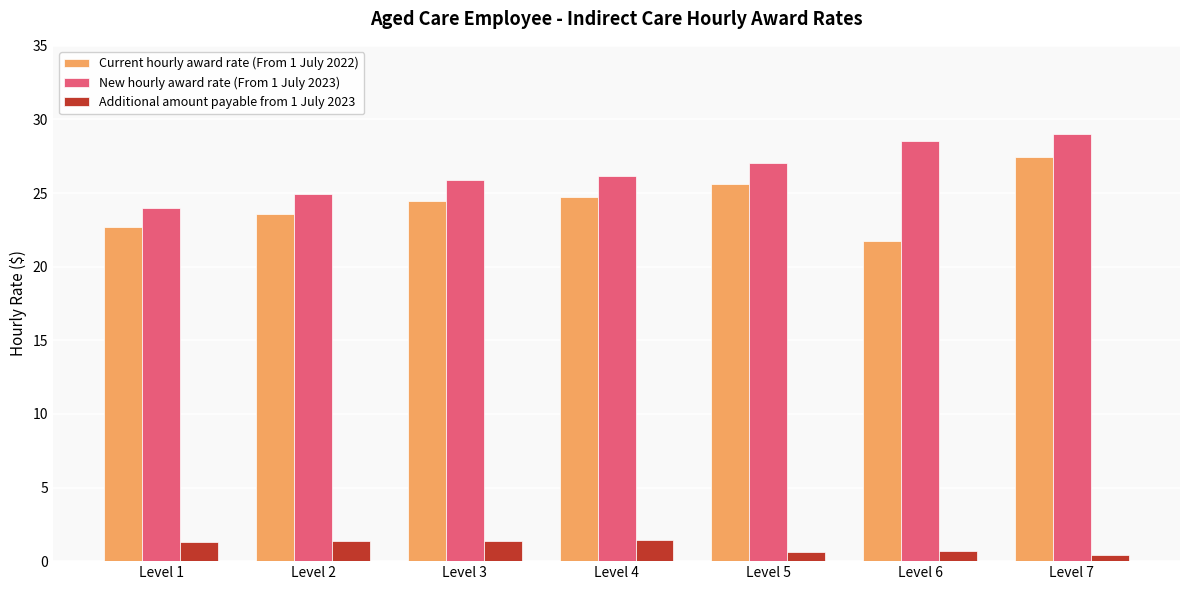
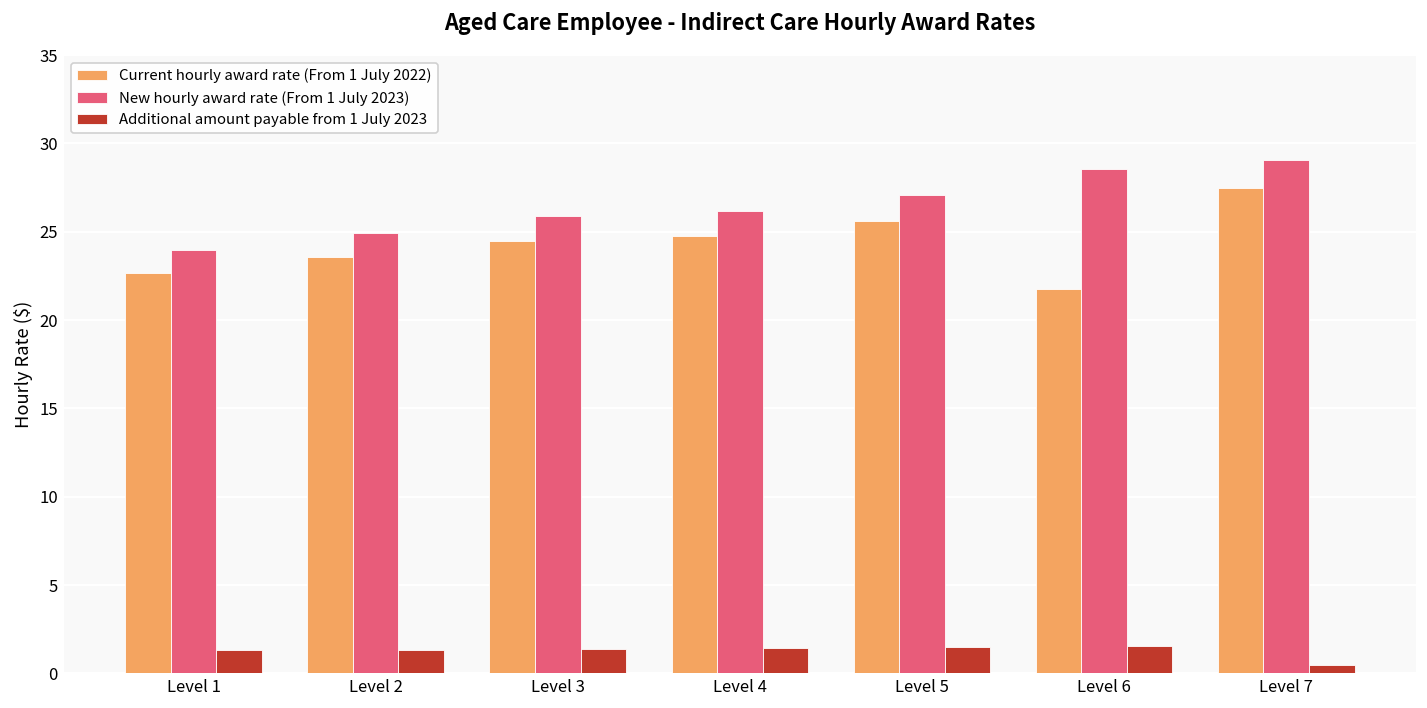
Additional amount payable from 1 July 2023, Level 5: 0.6 -> 1.5
Additional amount payable from 1 July 2023, Level 6: 0.7 -> 1.6
